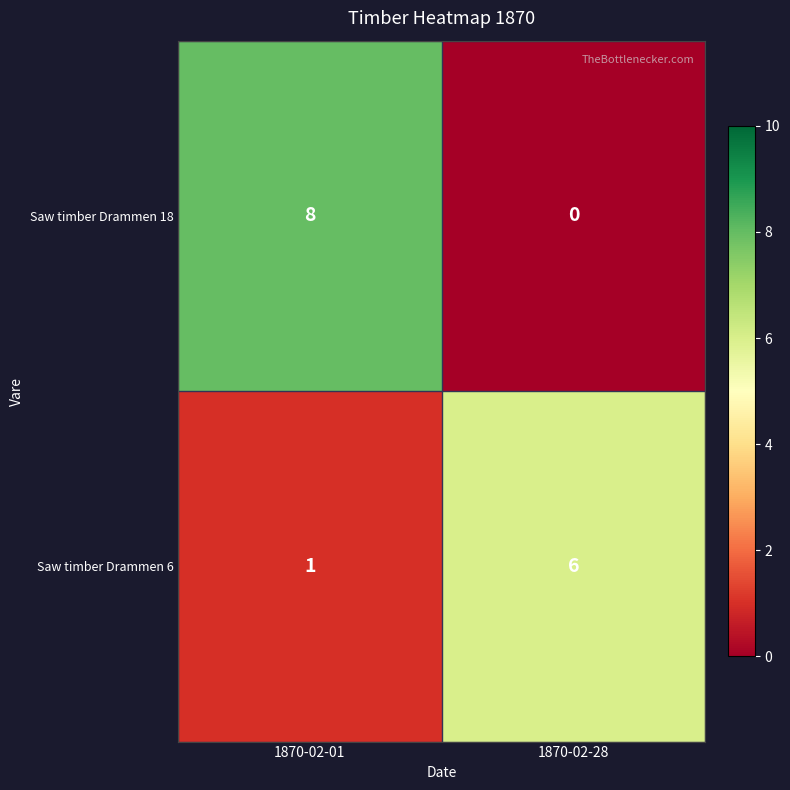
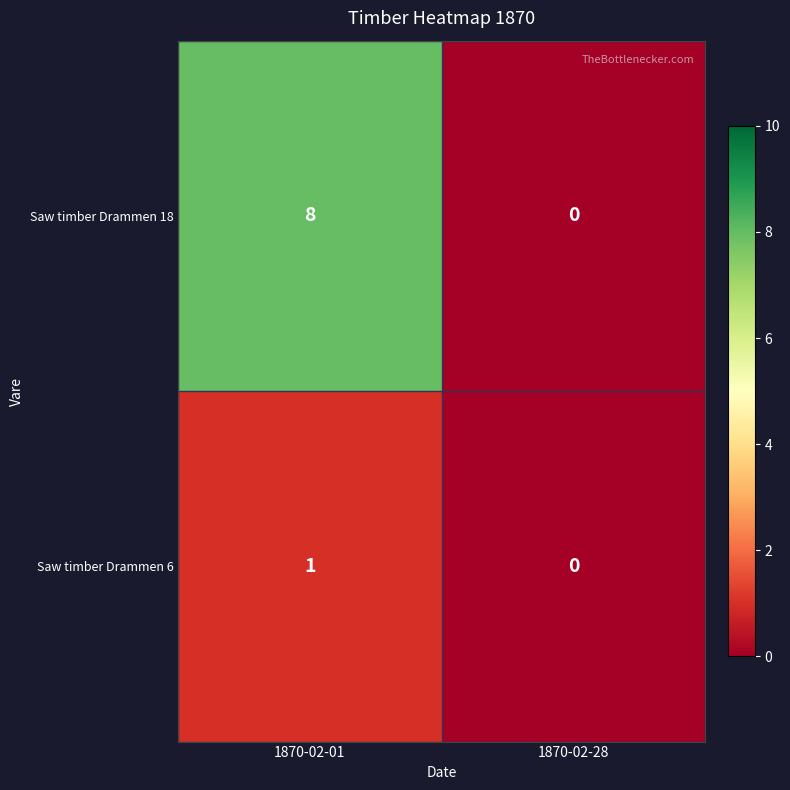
Saw timber Drammen 6, 1870-02-28: 6 -> 0
